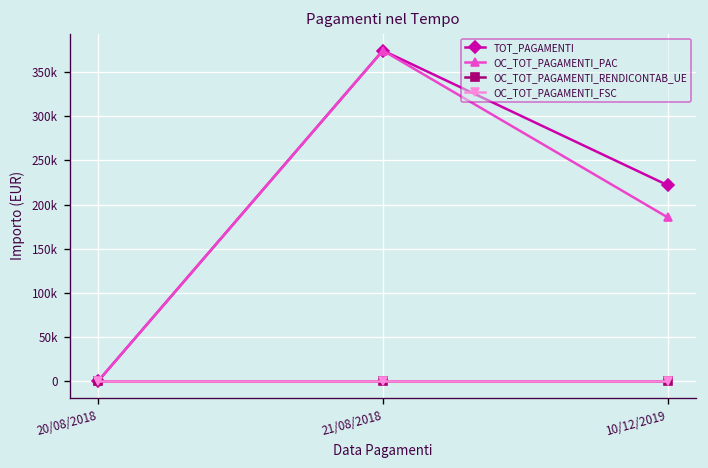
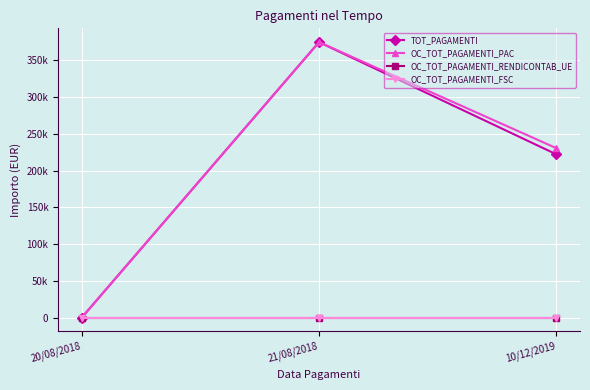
OC_TOT_PAGAMENTI_PAC, 10/12/2019: 190000 -> 230000
